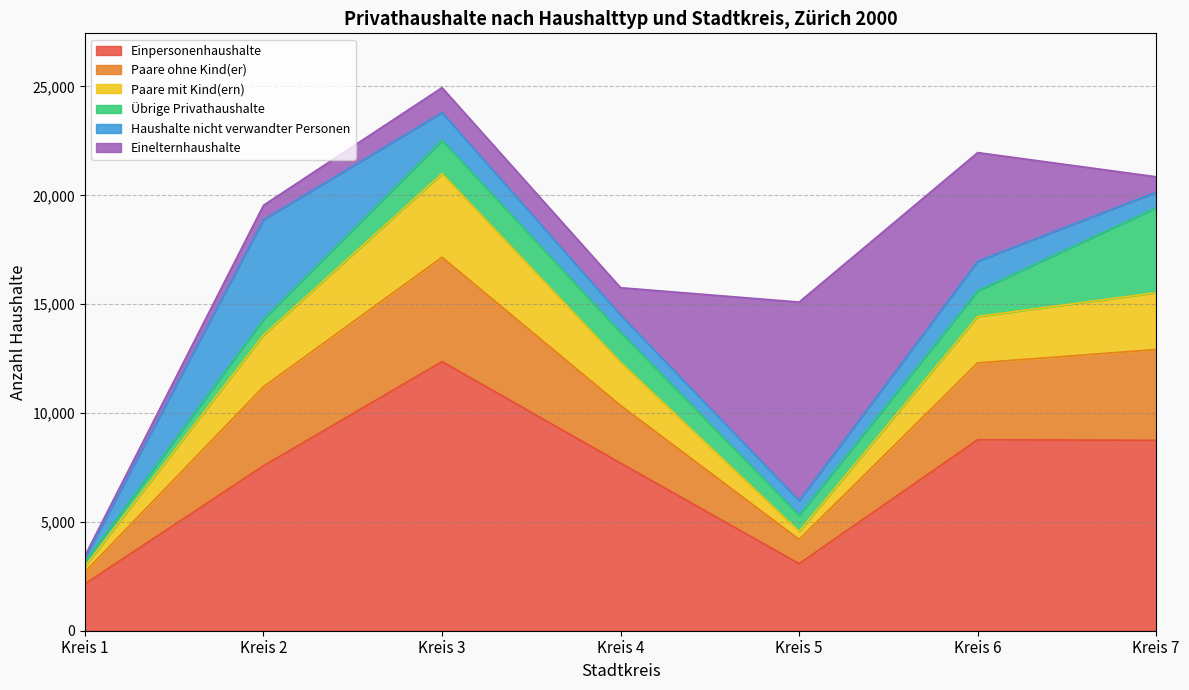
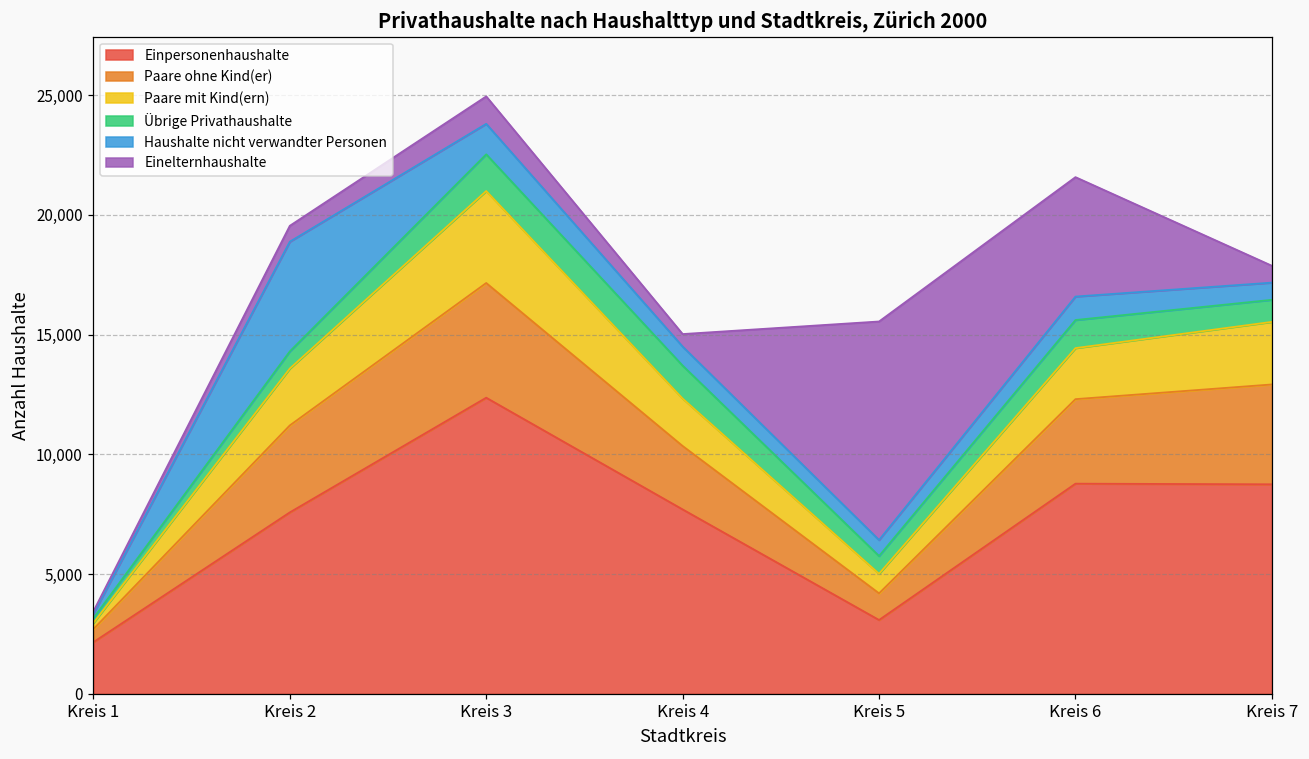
Einelternhaushalte, Kreis 4: 1,300 -> 500
Paare mit Kind(ern), Kreis 5: 400 -> 800
Haushalte nicht verwandter Personen, Kreis 6: 1,400 -> 1,000
Übrige Privathaushalte, Kreis 7: 3,900 -> 900
